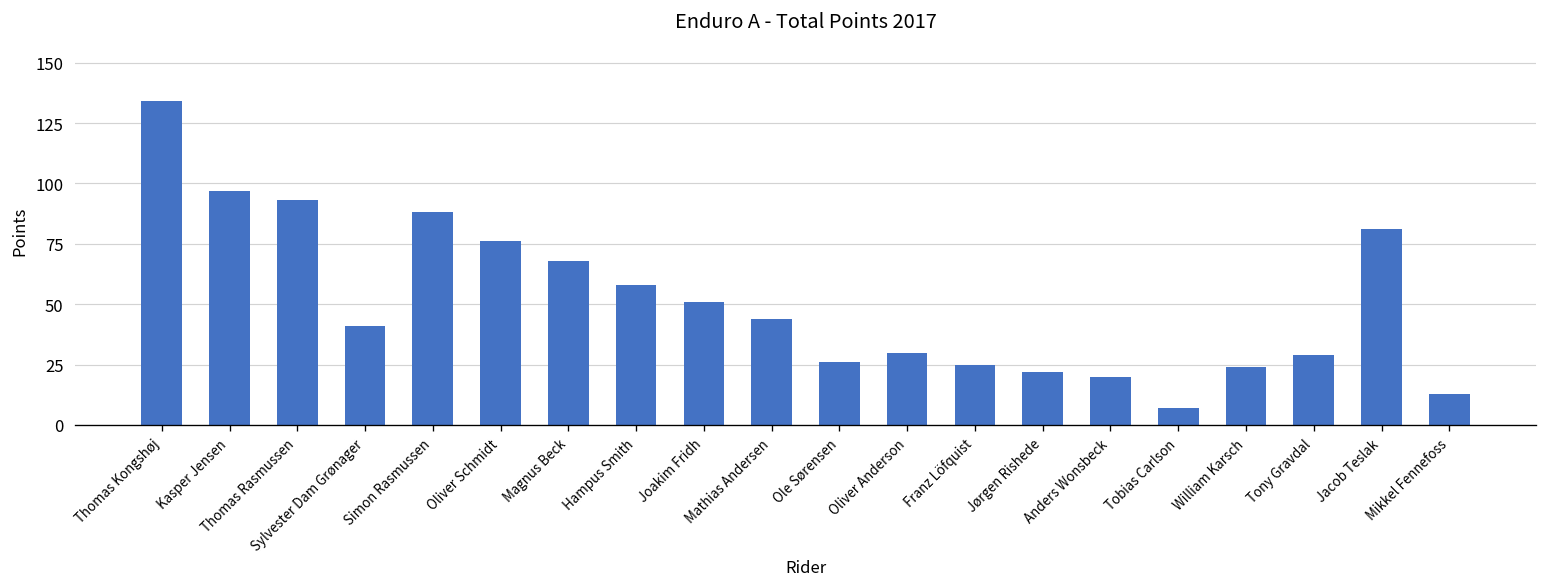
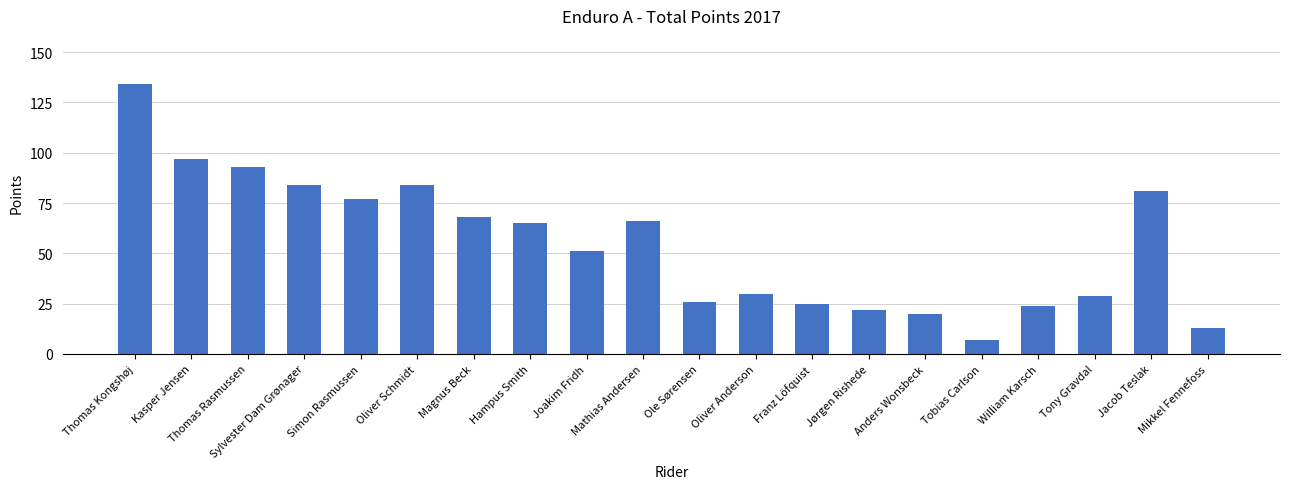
Sylvester Dam Grønager: 41 -> 84
Simon Rasmussen: 88 -> 77
Oliver Schmidt: 76 -> 84
Hampus Smith: 58 -> 65
Mathias Andersen: 44 -> 66
